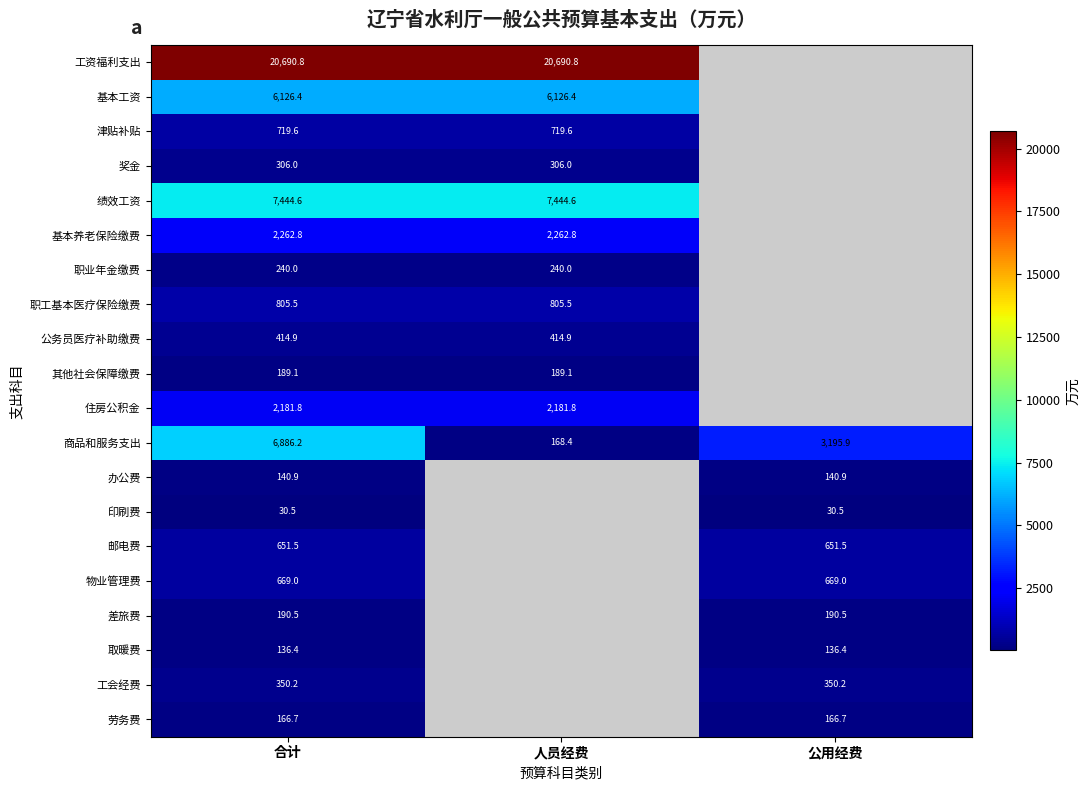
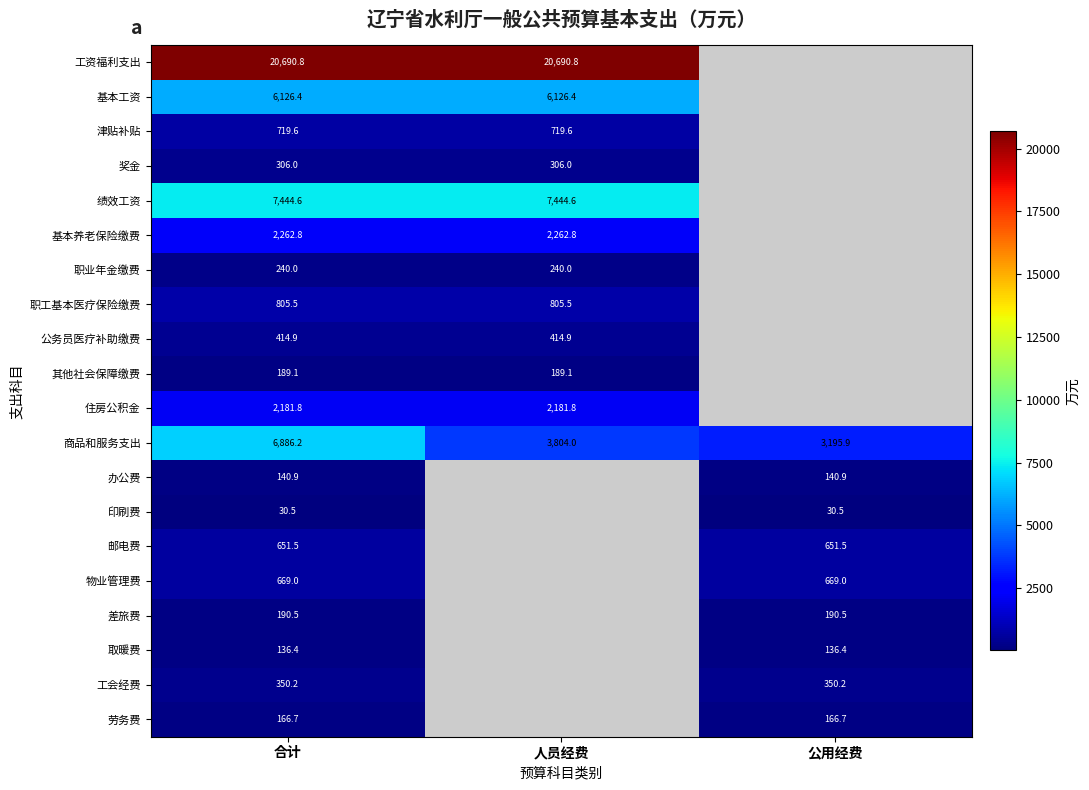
商品和服务支出, 人员经费: 168.4 -> 3,804.0
